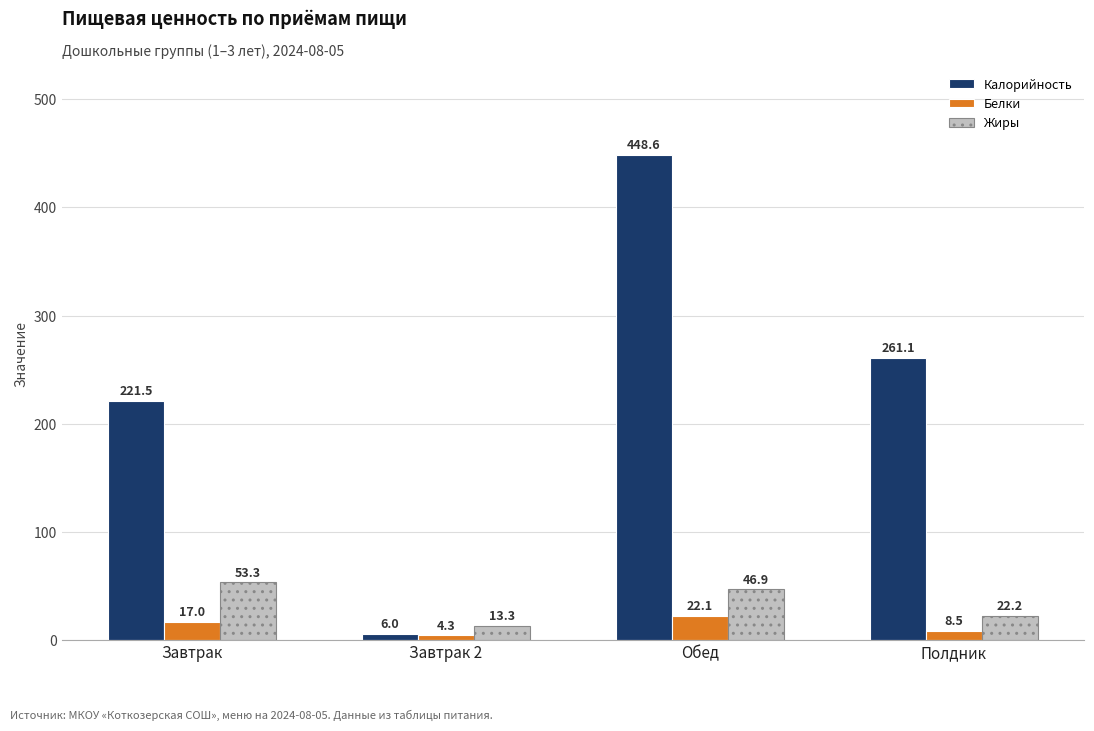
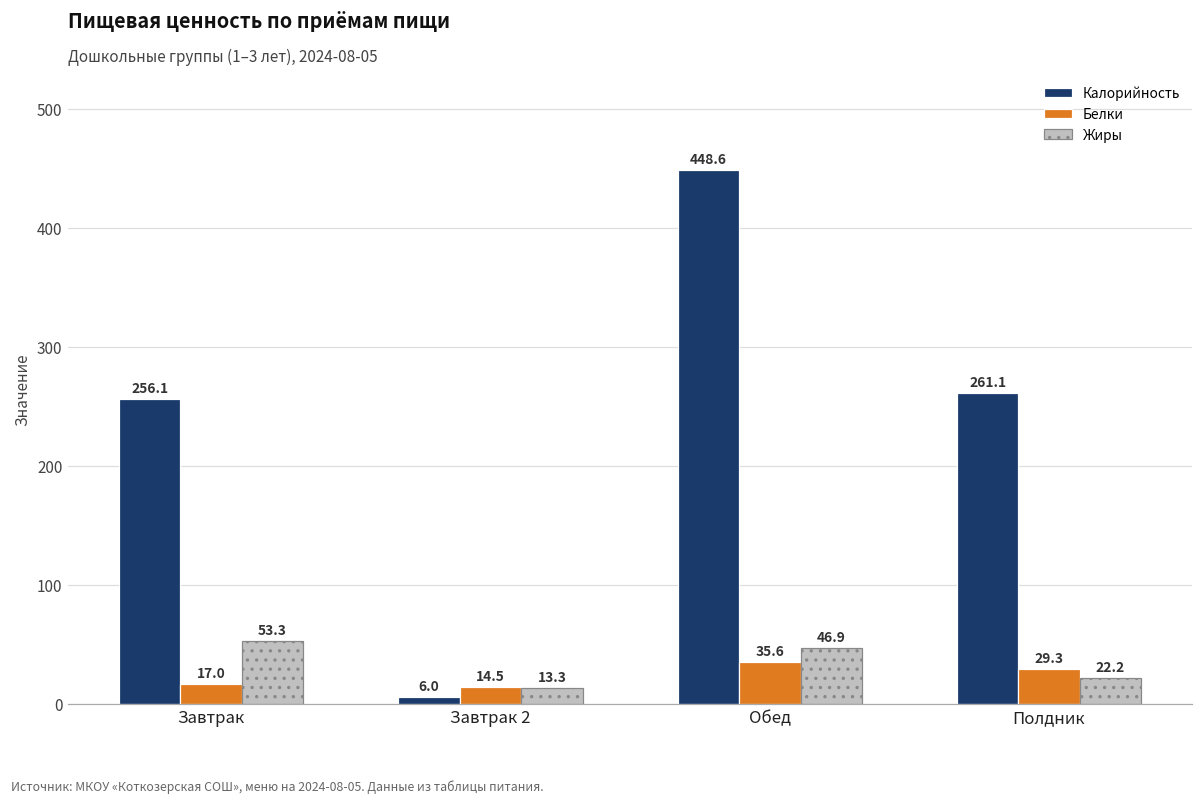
Калорийность, Завтрак: 221.5 -> 256.1
Белки, Завтрак 2: 4.3 -> 14.5
Белки, Обед: 22.1 -> 35.6
Белки, Полдник: 8.5 -> 29.3
